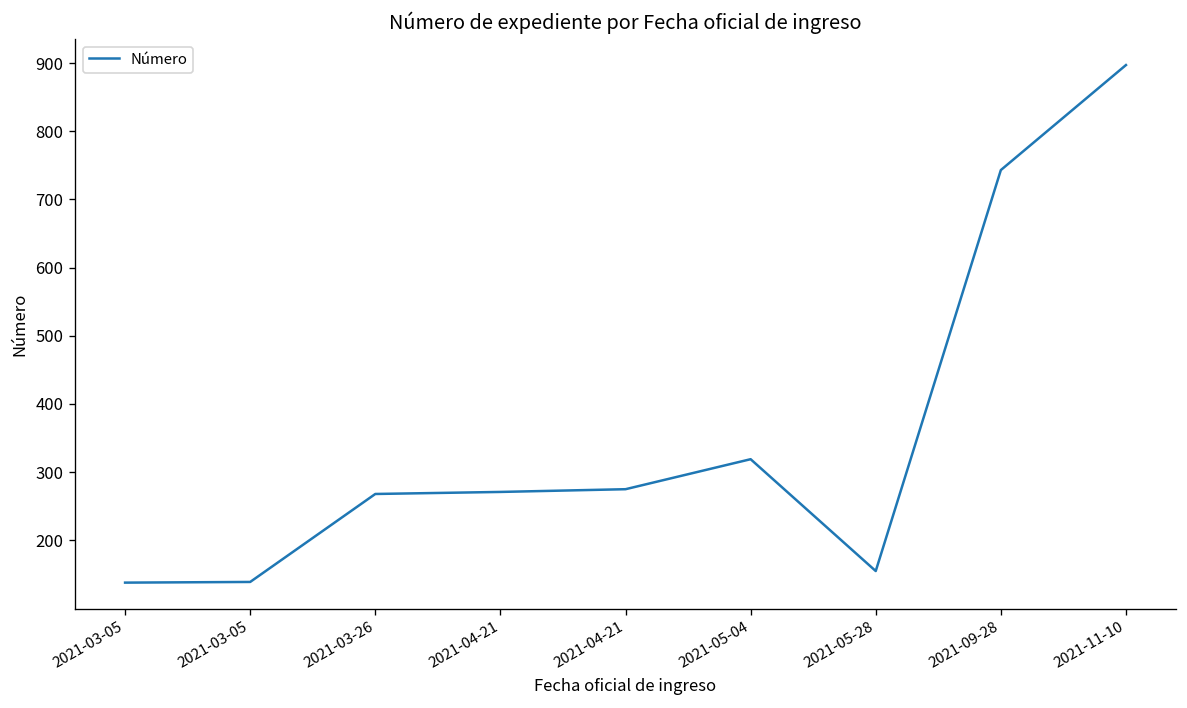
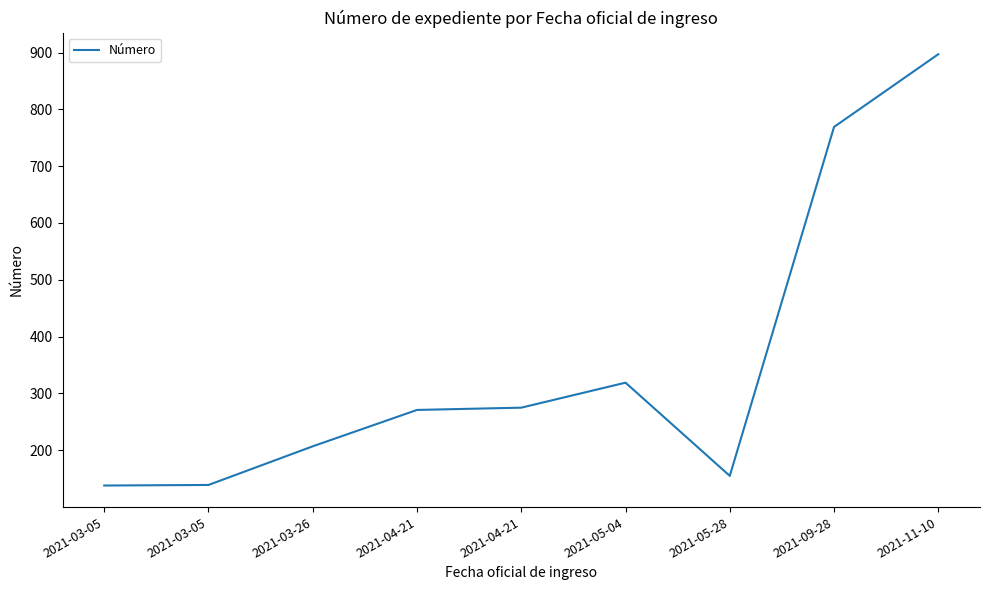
2021-03-26: 270 -> 210
2021-09-28: 740 -> 770
